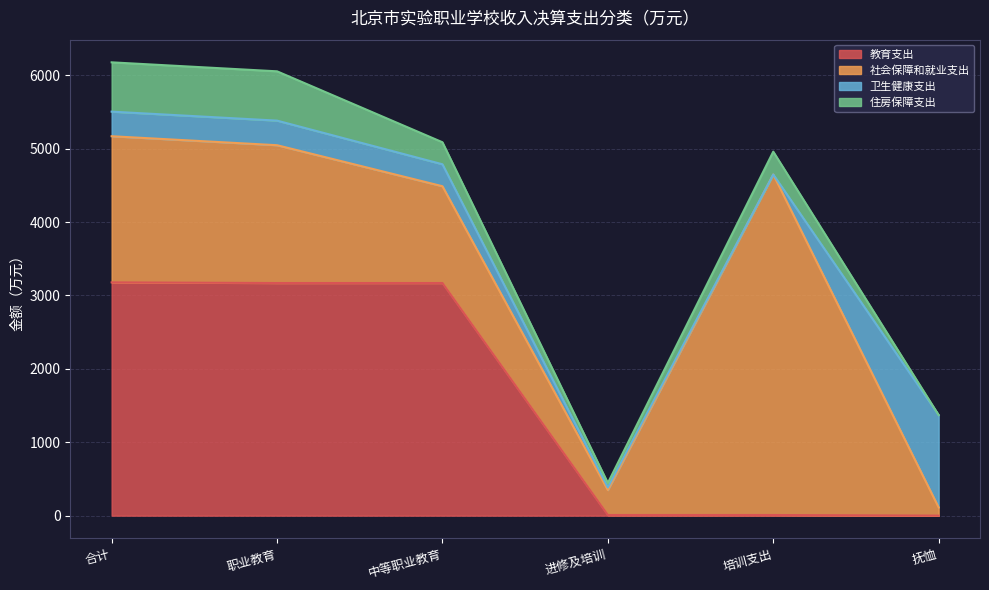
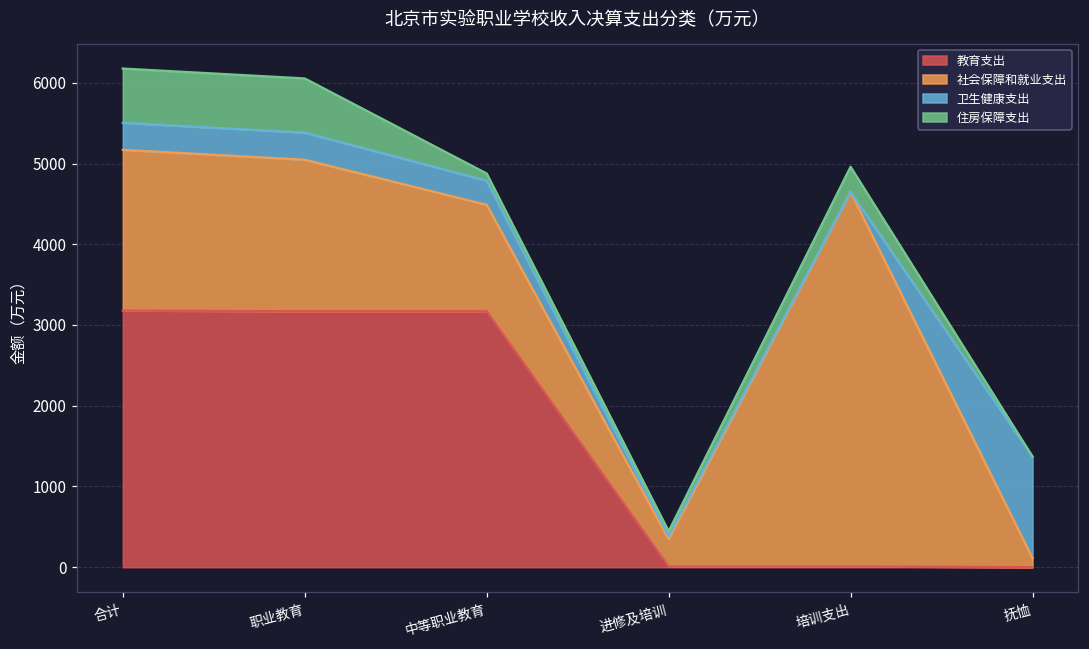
住房保障支出, 中等职业教育: 300 -> 100
